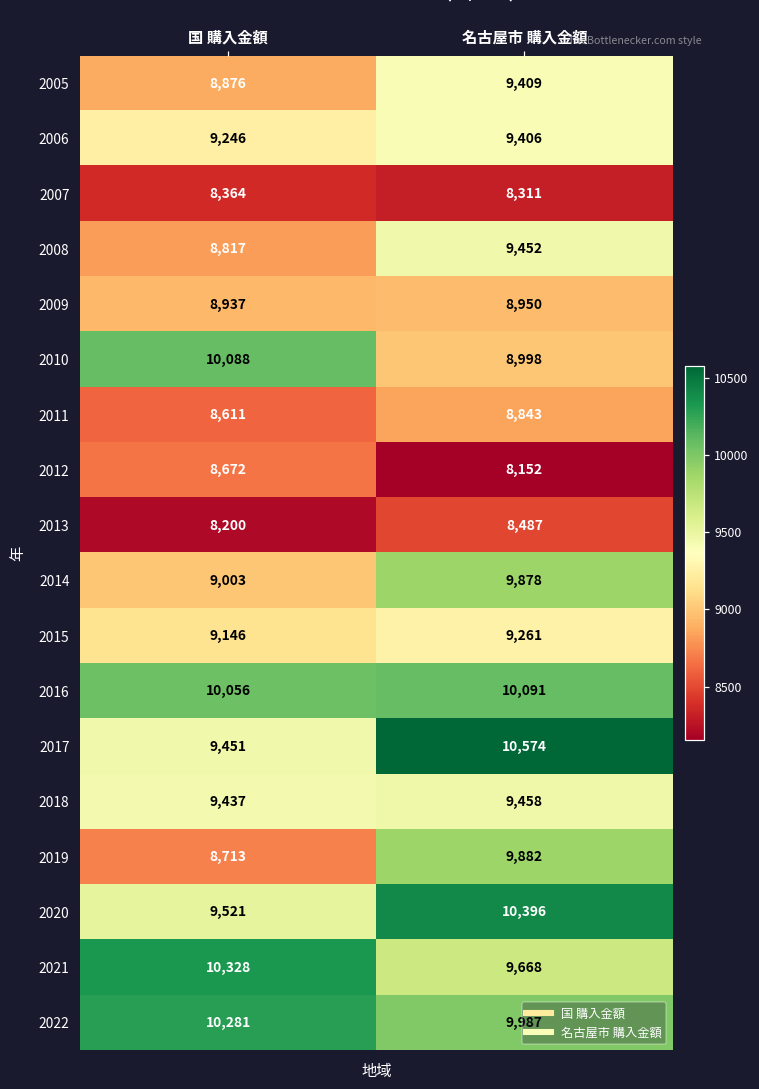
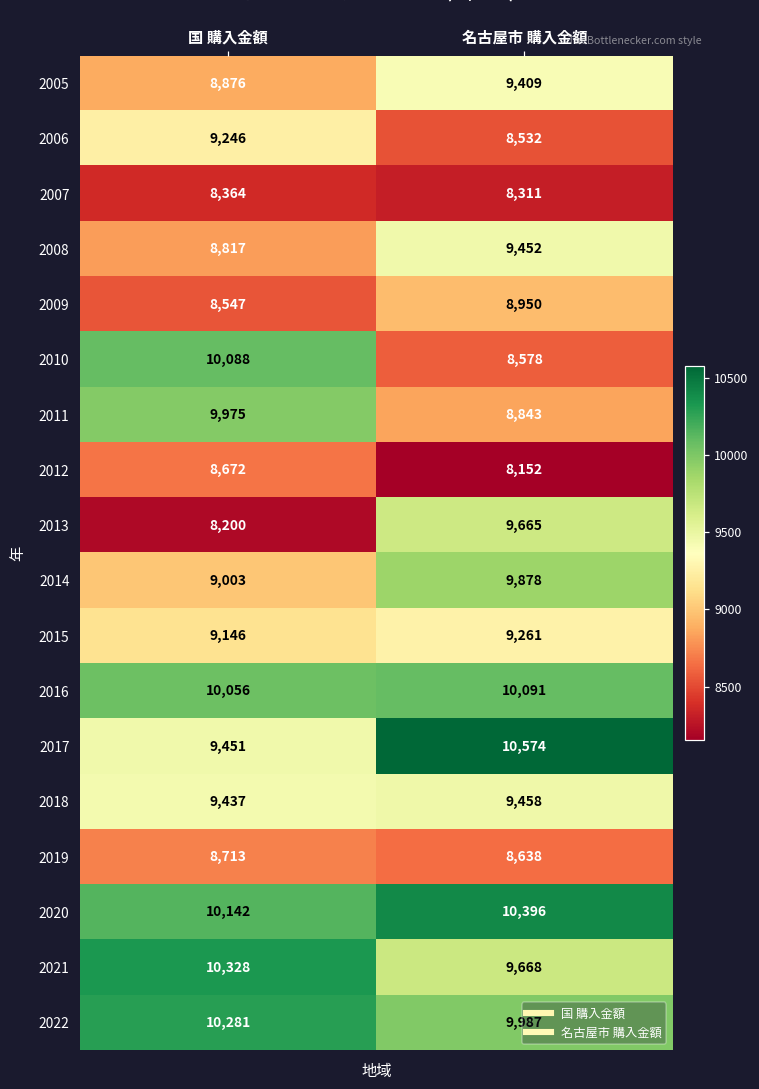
2006, 名古屋市 購入金額: 9,406 -> 8,532
2009, 国 購入金額: 8,937 -> 8,547
2010, 名古屋市 購入金額: 8,998 -> 8,578
2011, 国 購入金額: 8,611 -> 9,975
2013, 名古屋市 購入金額: 8,487 -> 9,665
2019, 名古屋市 購入金額: 9,882 -> 8,638
2020, 国 購入金額: 9,521 -> 10,142
